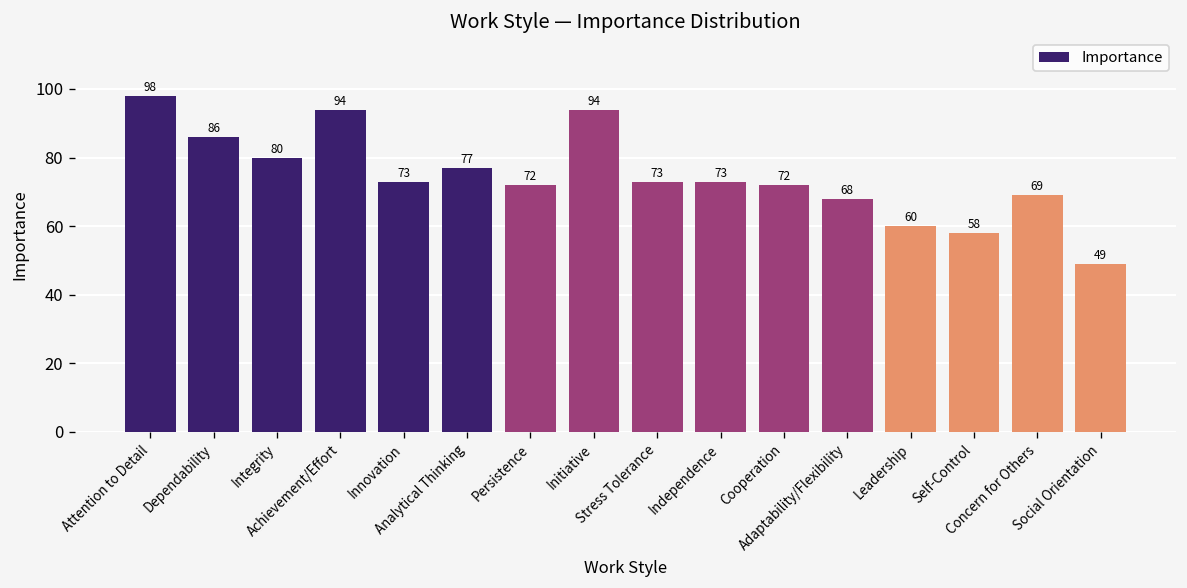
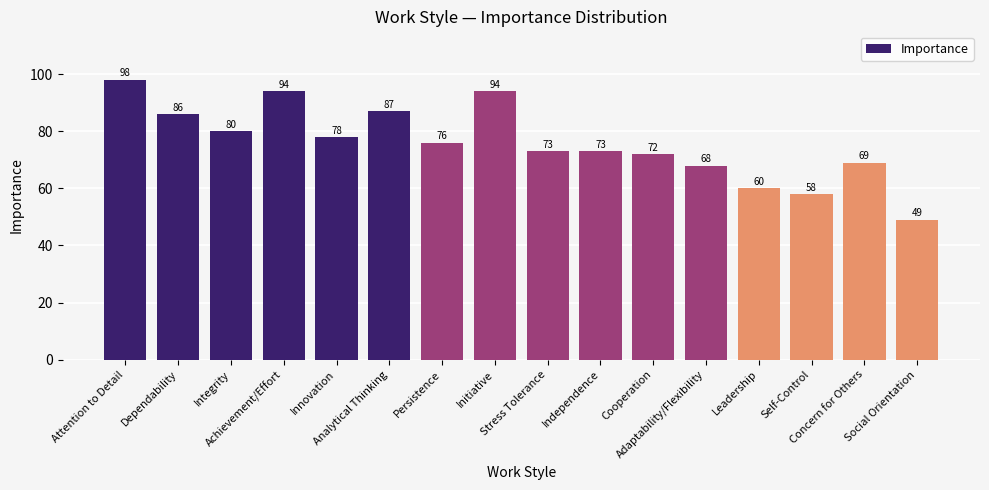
Innovation: 73 -> 78
Analytical Thinking: 77 -> 87
Persistence: 72 -> 76
